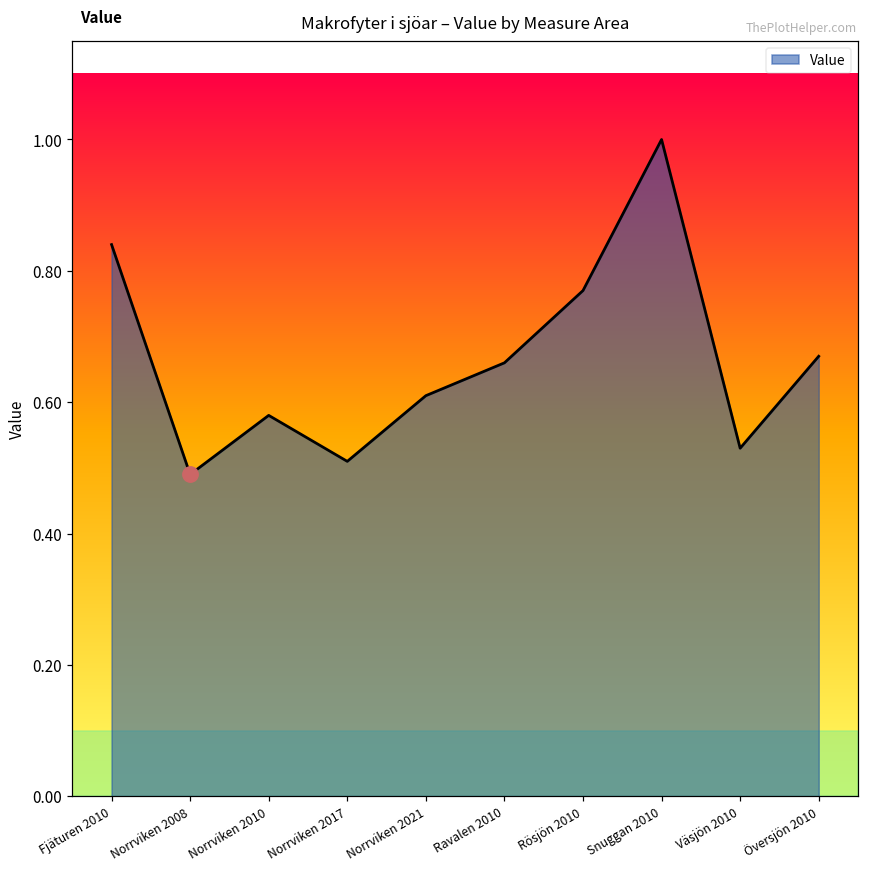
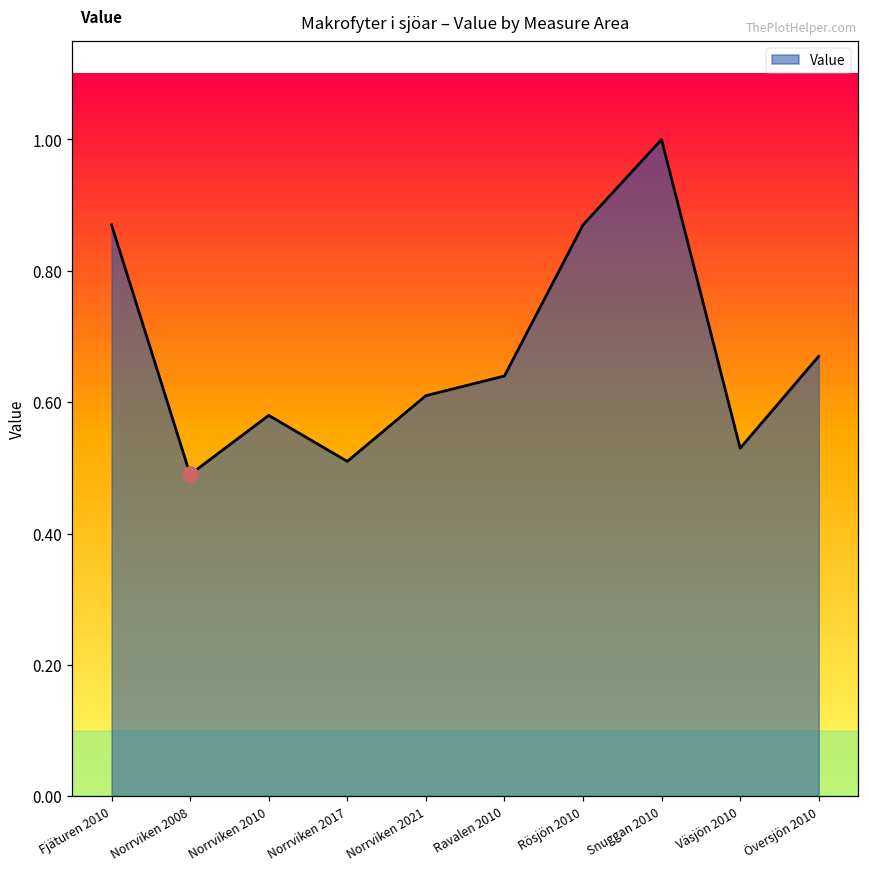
Value, Fjäturen 2010: 0.84 -> 0.87
Value, Ravalen 2010: 0.66 -> 0.64
Value, Rösjön 2010: 0.77 -> 0.87
